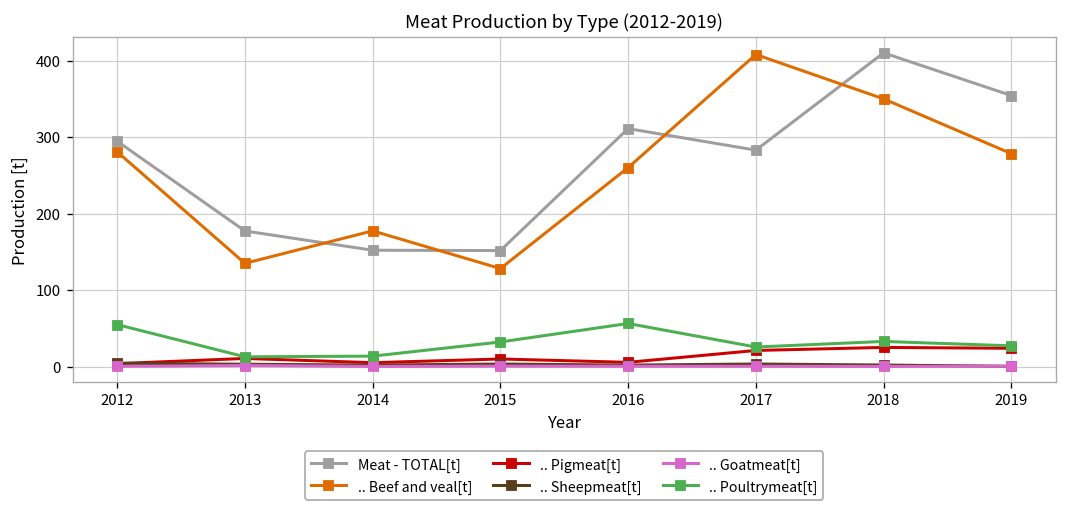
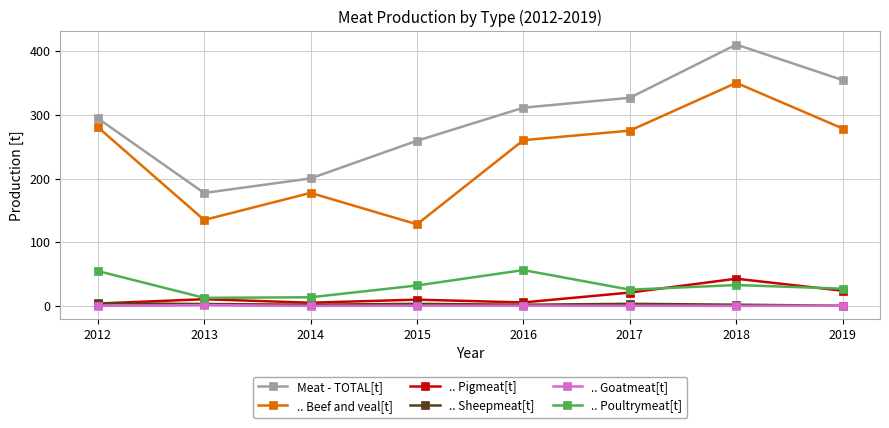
Meat - TOTAL[t], 2014: 150 -> 200
Meat - TOTAL[t], 2015: 150 -> 260
Meat - TOTAL[t], 2017: 280 -> 330
.. Beef and veal[t], 2017: 410 -> 280
.. Pigmeat[t], 2018: 20 -> 40
